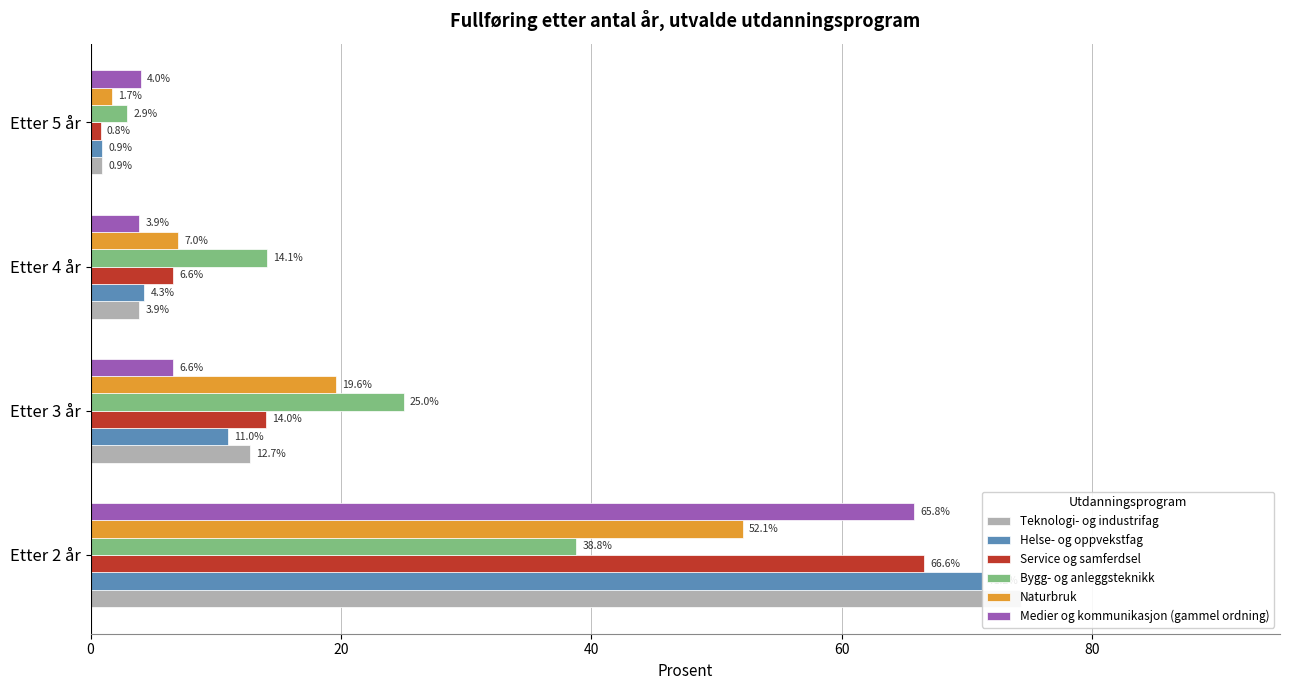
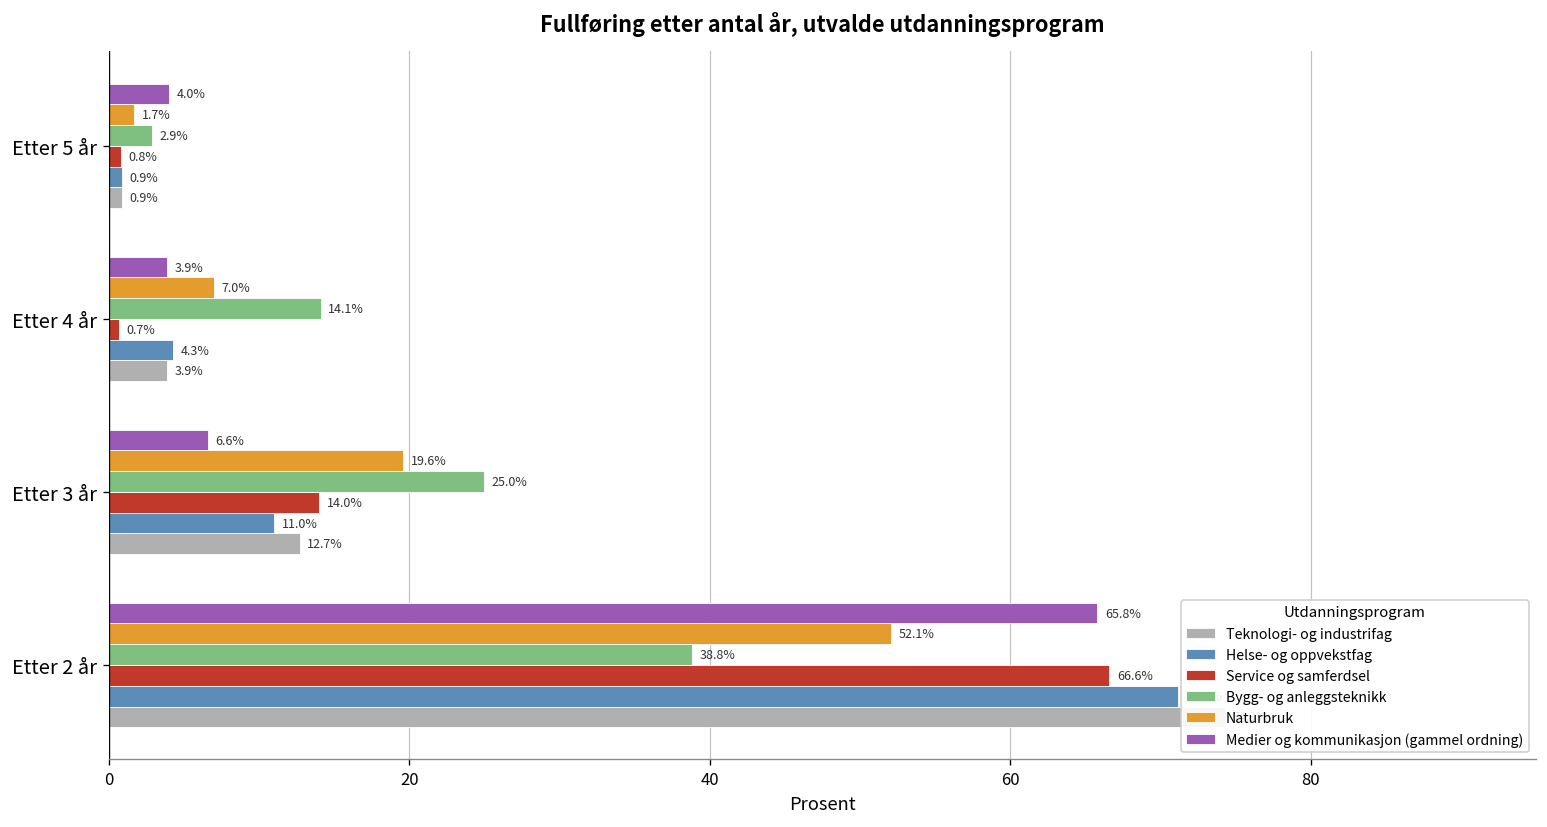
Service og samferdsel, Etter 4 år: 6.6% -> 0.7%
